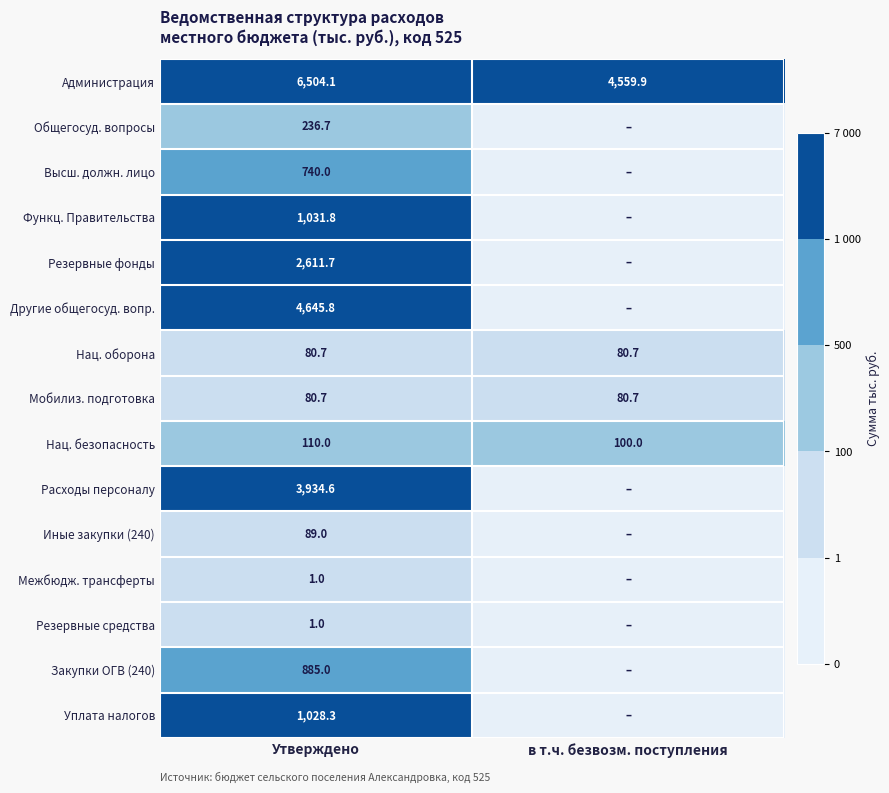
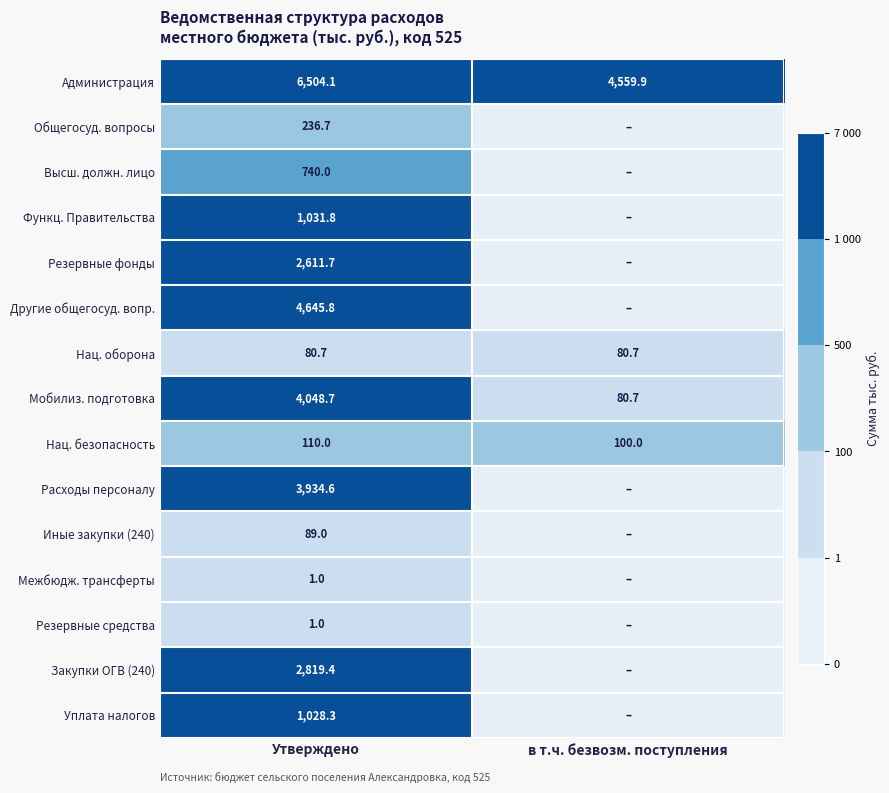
Мобилиз. подготовка, Утверждено: 80.7 -> 4,048.7
Закупки ОГВ (240), Утверждено: 885.0 -> 2,819.4
